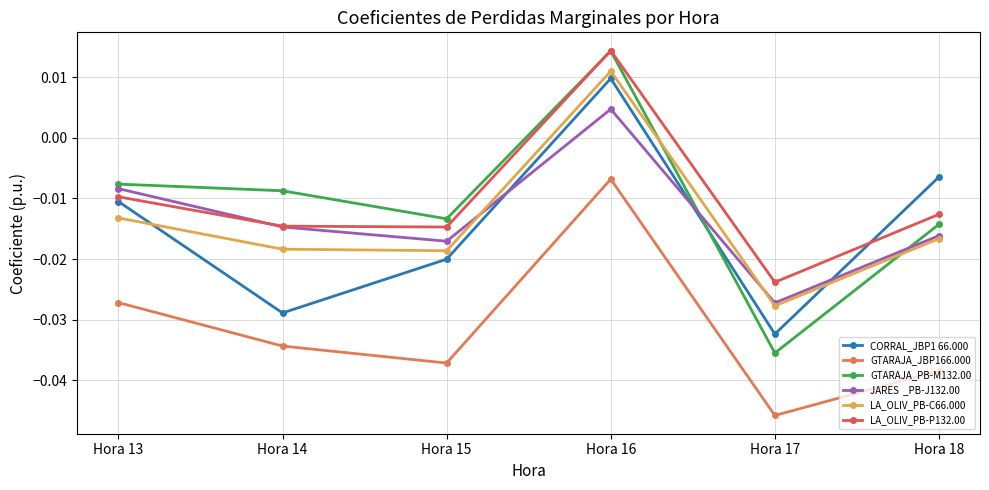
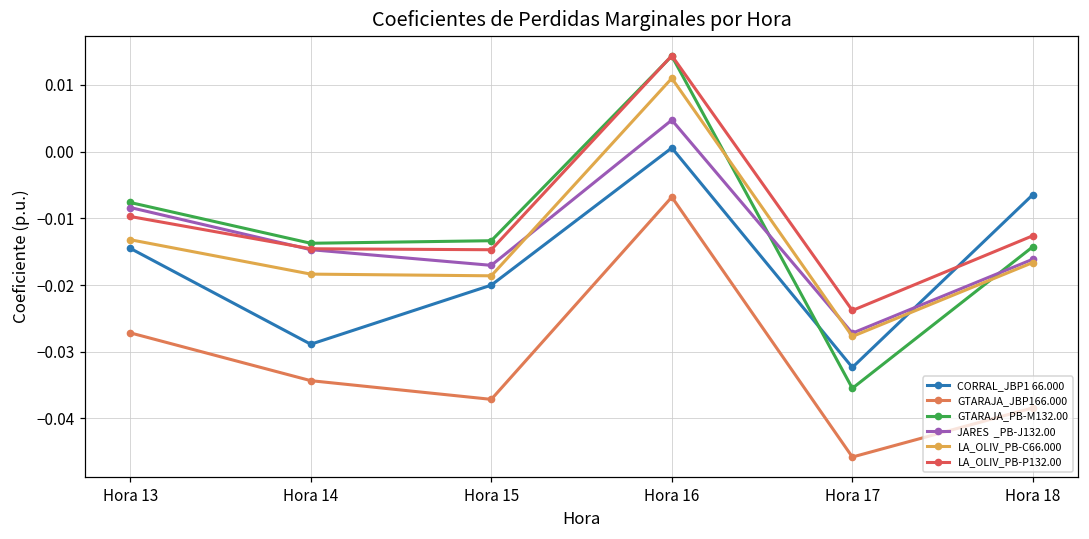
CORRAL_JBP1 66.000, Hora 13: -0.010 -> -0.014
GTARAJA_PB-M132.00, Hora 14: -0.009 -> -0.014
CORRAL_JBP1 66.000, Hora 16: 0.010 -> 0.001
